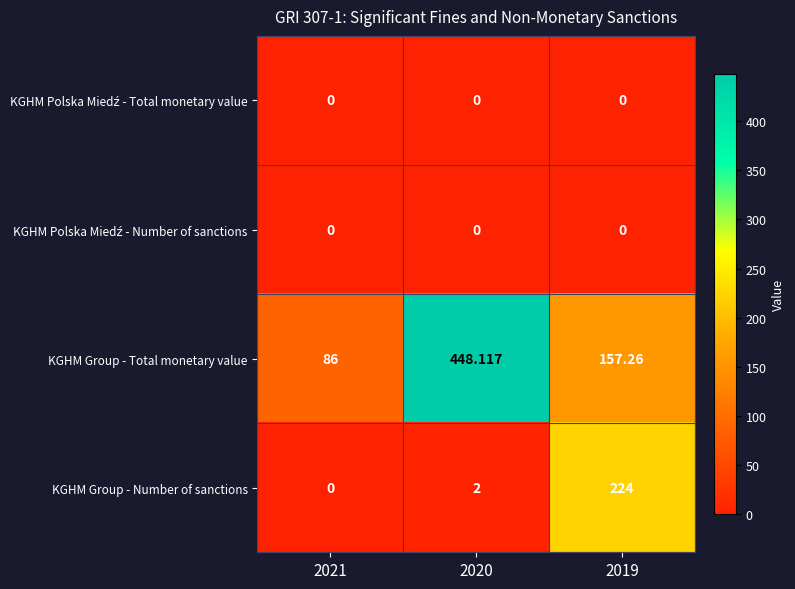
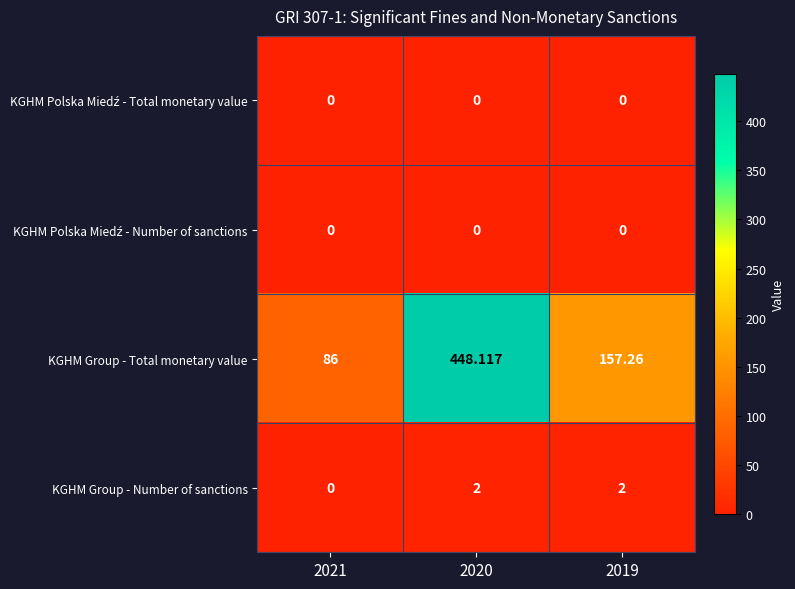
KGHM Group - Number of sanctions, 2019: 224 -> 2
